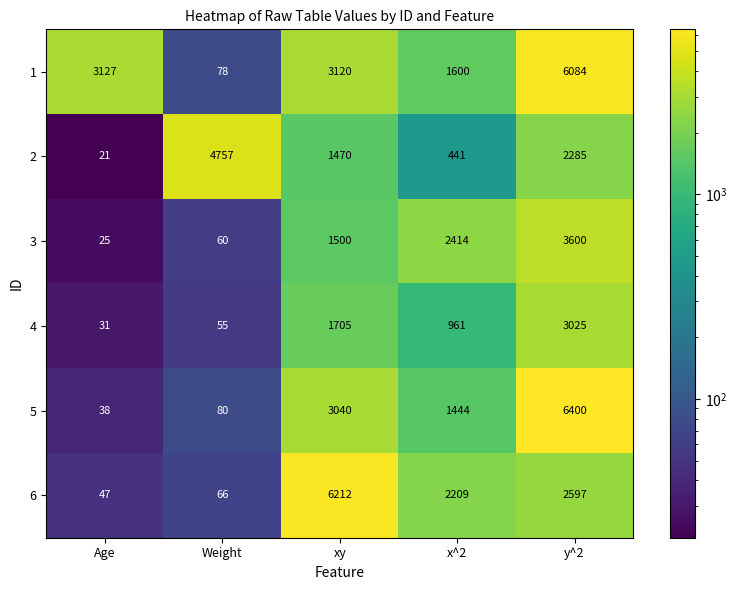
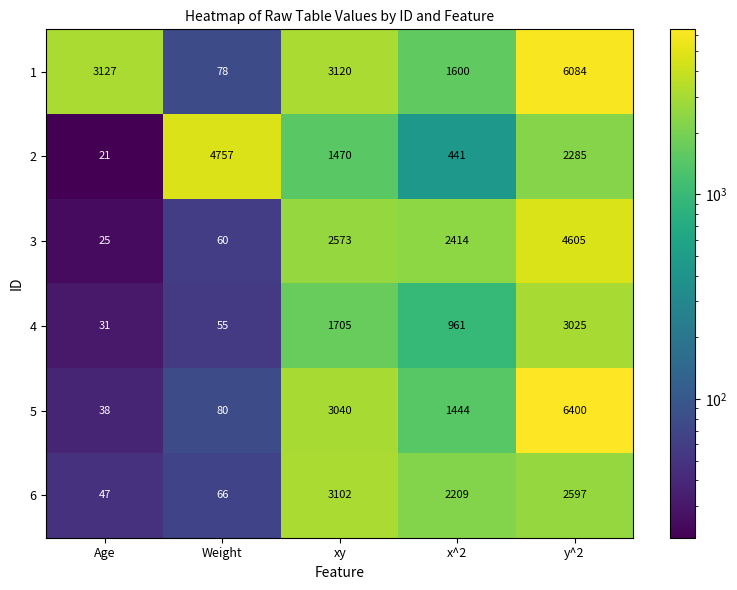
3, xy: 1500 -> 2573
3, y^2: 3600 -> 4605
6, xy: 6212 -> 3102
